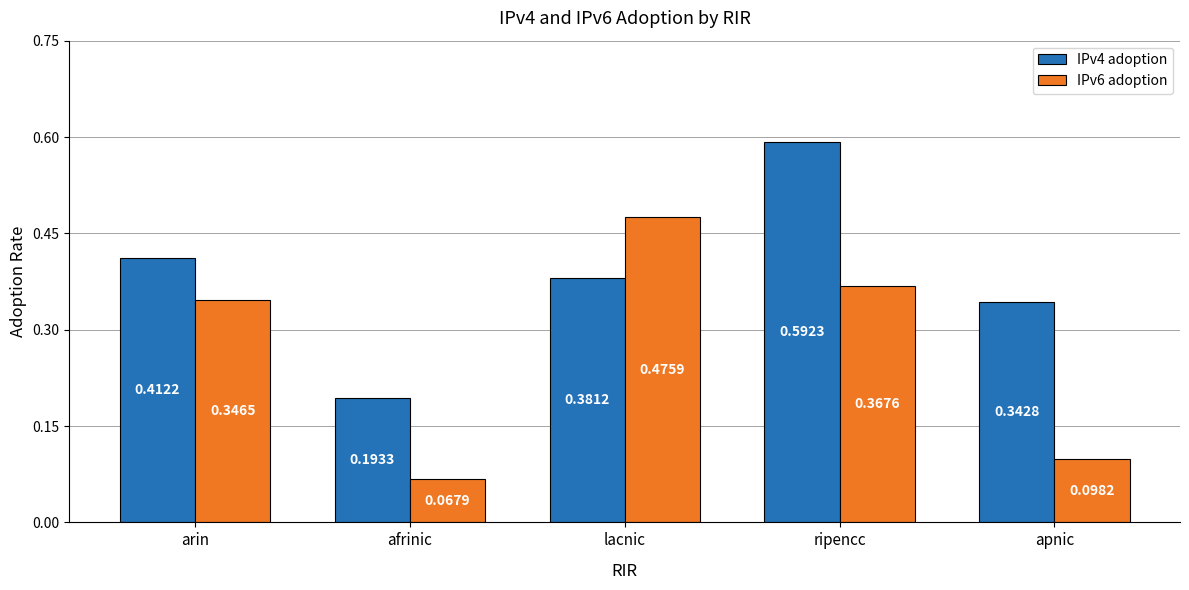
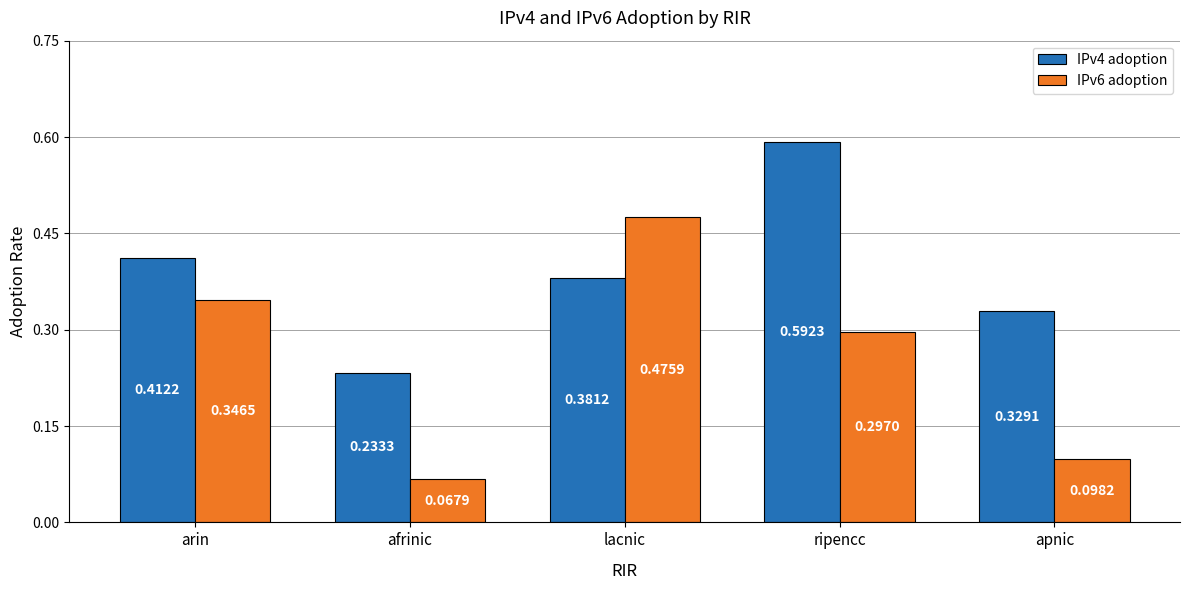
IPv4 adoption, afrinic: 0.1933 -> 0.2333
IPv6 adoption, ripencc: 0.3676 -> 0.2970
IPv4 adoption, apnic: 0.3428 -> 0.3291
